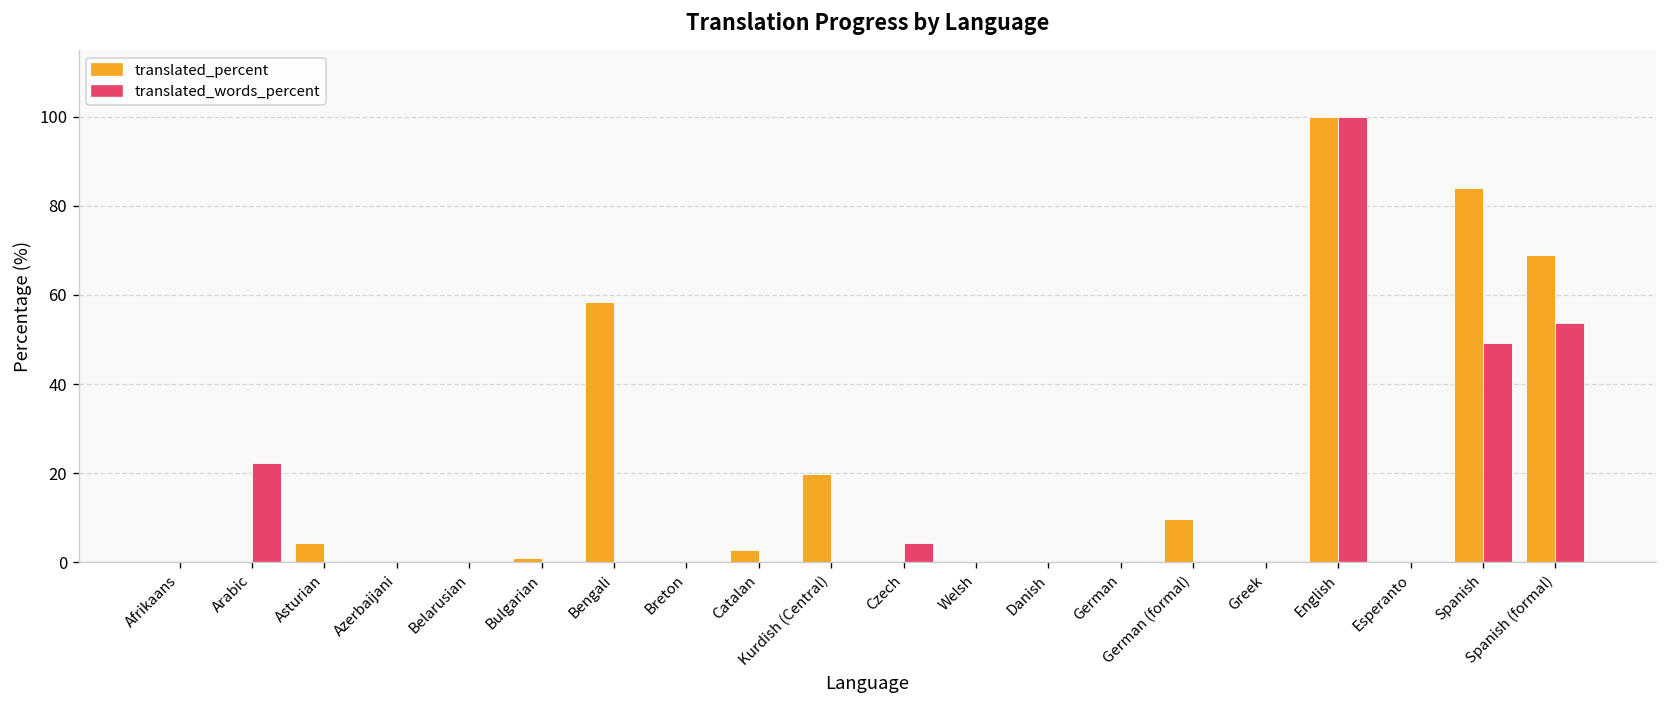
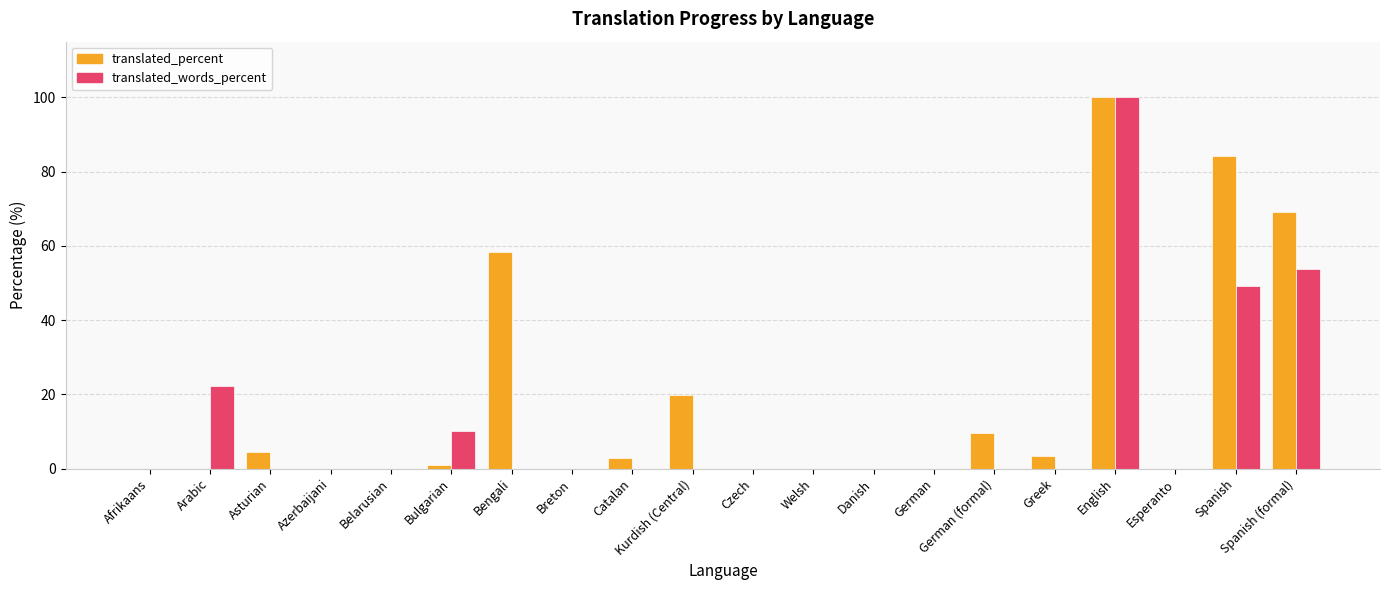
translated_words_percent, Bulgarian: 0 -> 10
translated_words_percent, Czech: 4 -> 0
translated_percent, Greek: 0 -> 3
